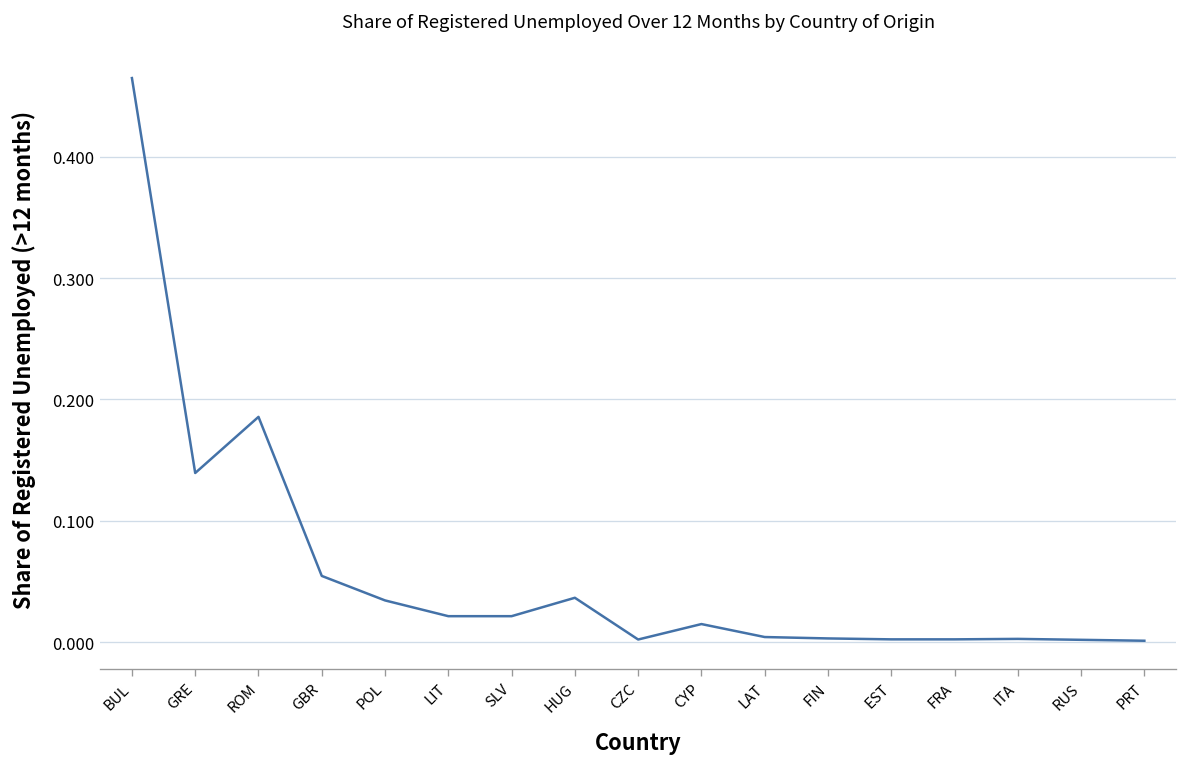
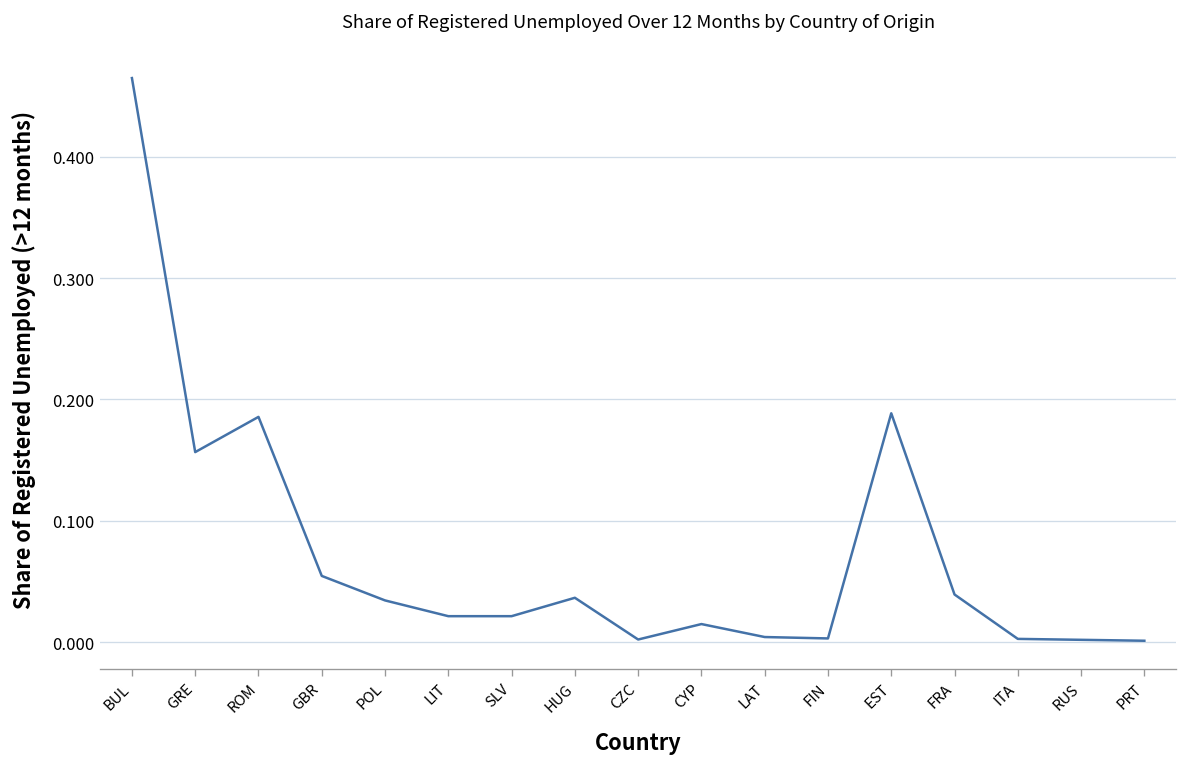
GRE: 0.139 -> 0.157
EST: 0.002 -> 0.189
FRA: 0.002 -> 0.039
